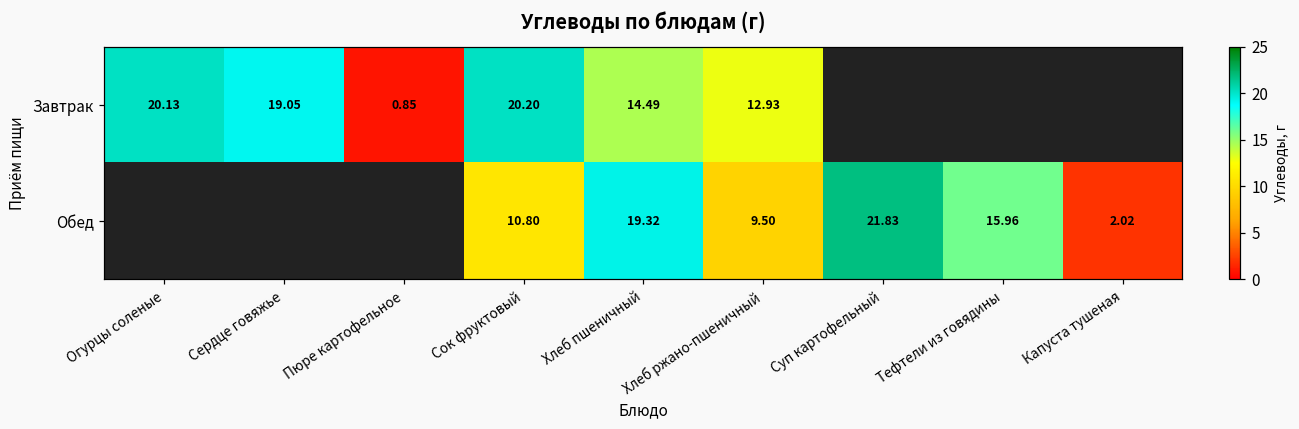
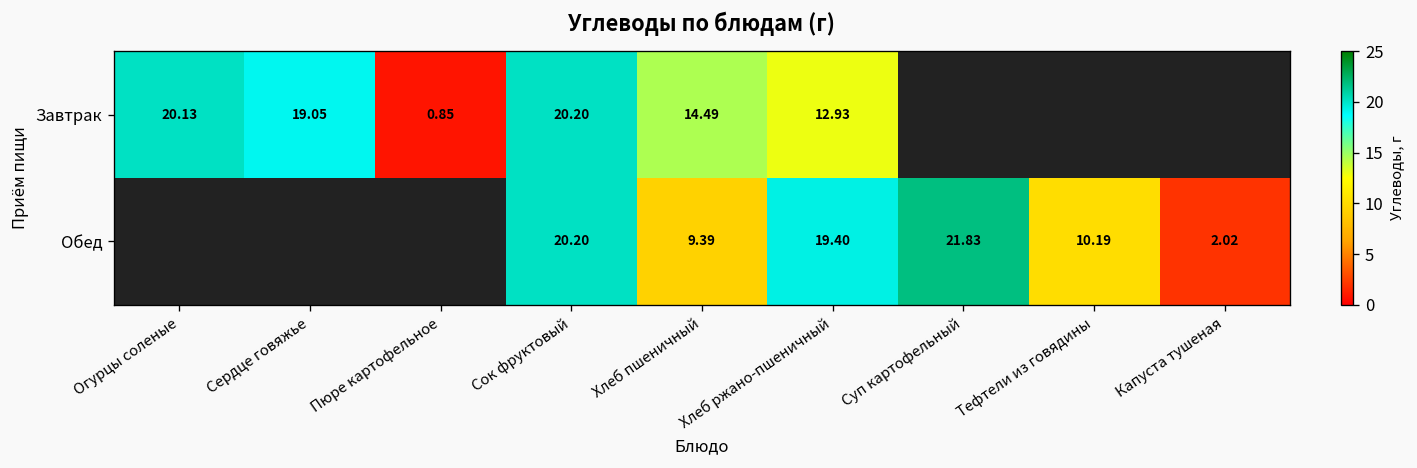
Обед, Сок фруктовый: 10.80 -> 20.20
Обед, Хлеб пшеничный: 19.32 -> 9.39
Обед, Хлеб ржано-пшеничный: 9.50 -> 19.40
Обед, Тефтели из говядины: 15.96 -> 10.19
